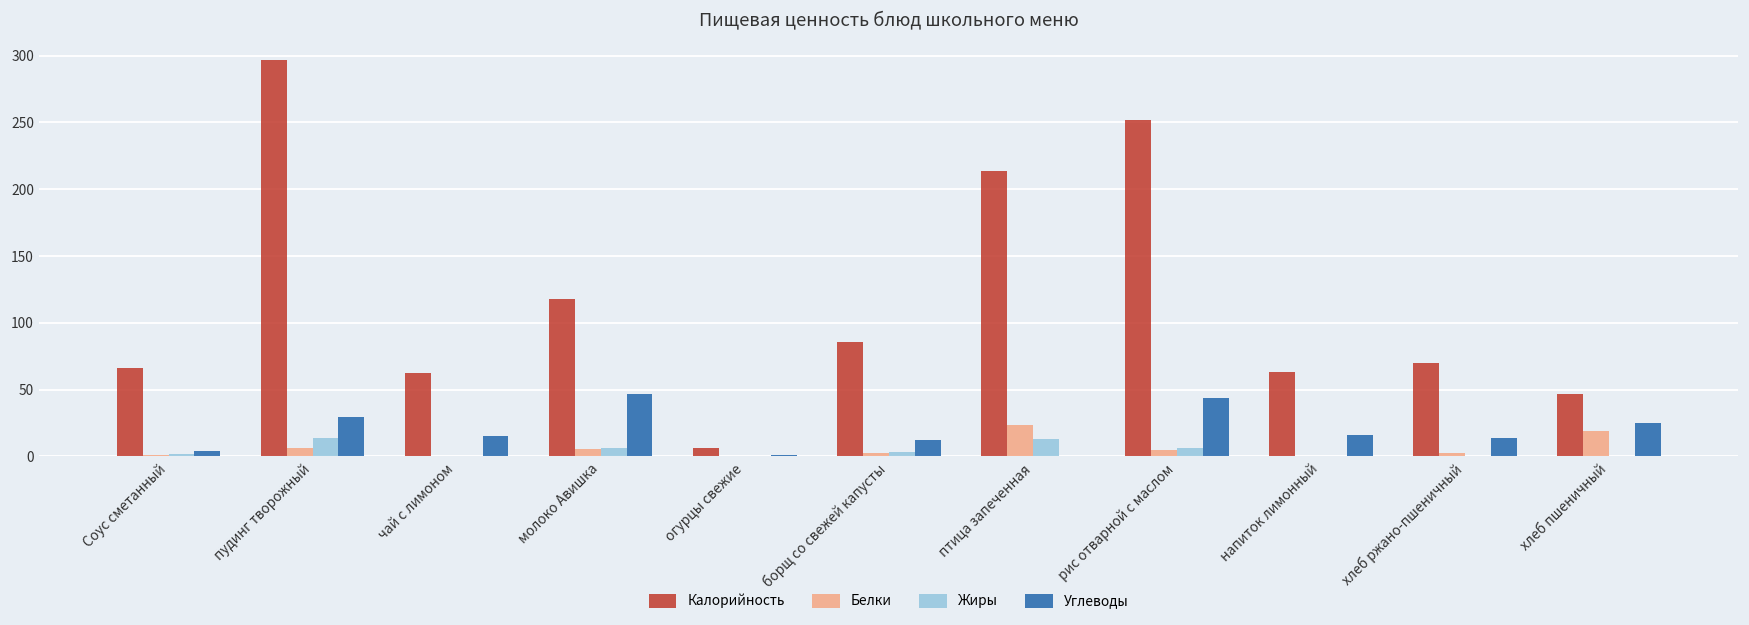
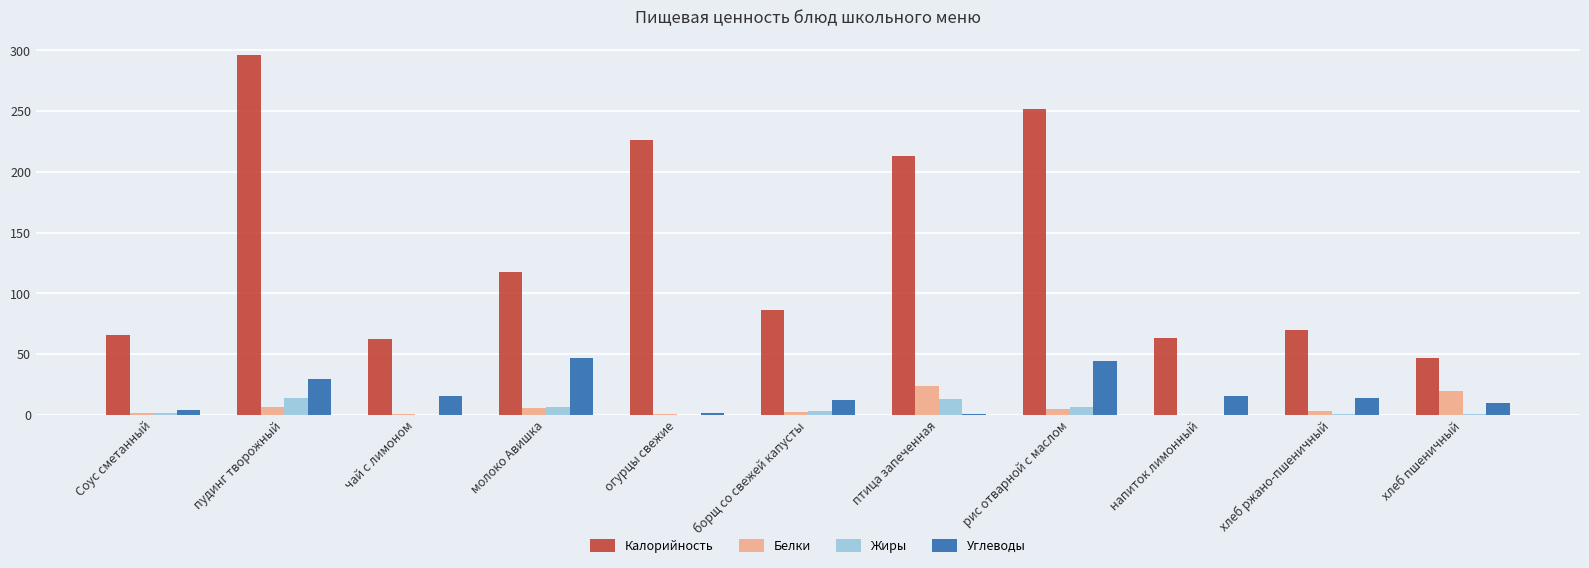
Калорийность, огурцы свежие: 6 -> 227
Углеводы, хлеб пшеничный: 25 -> 10
